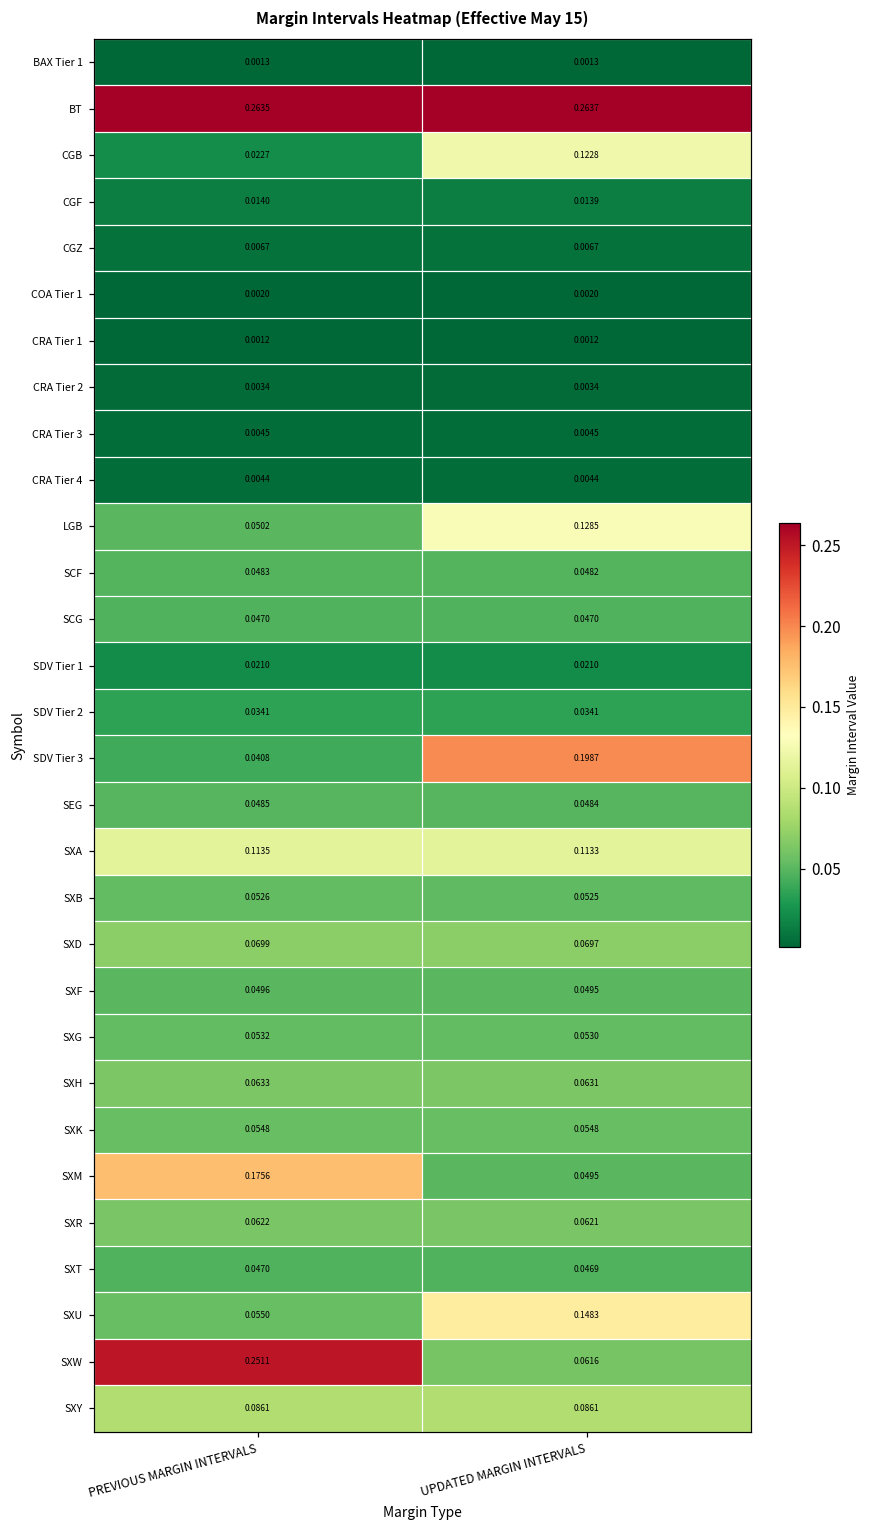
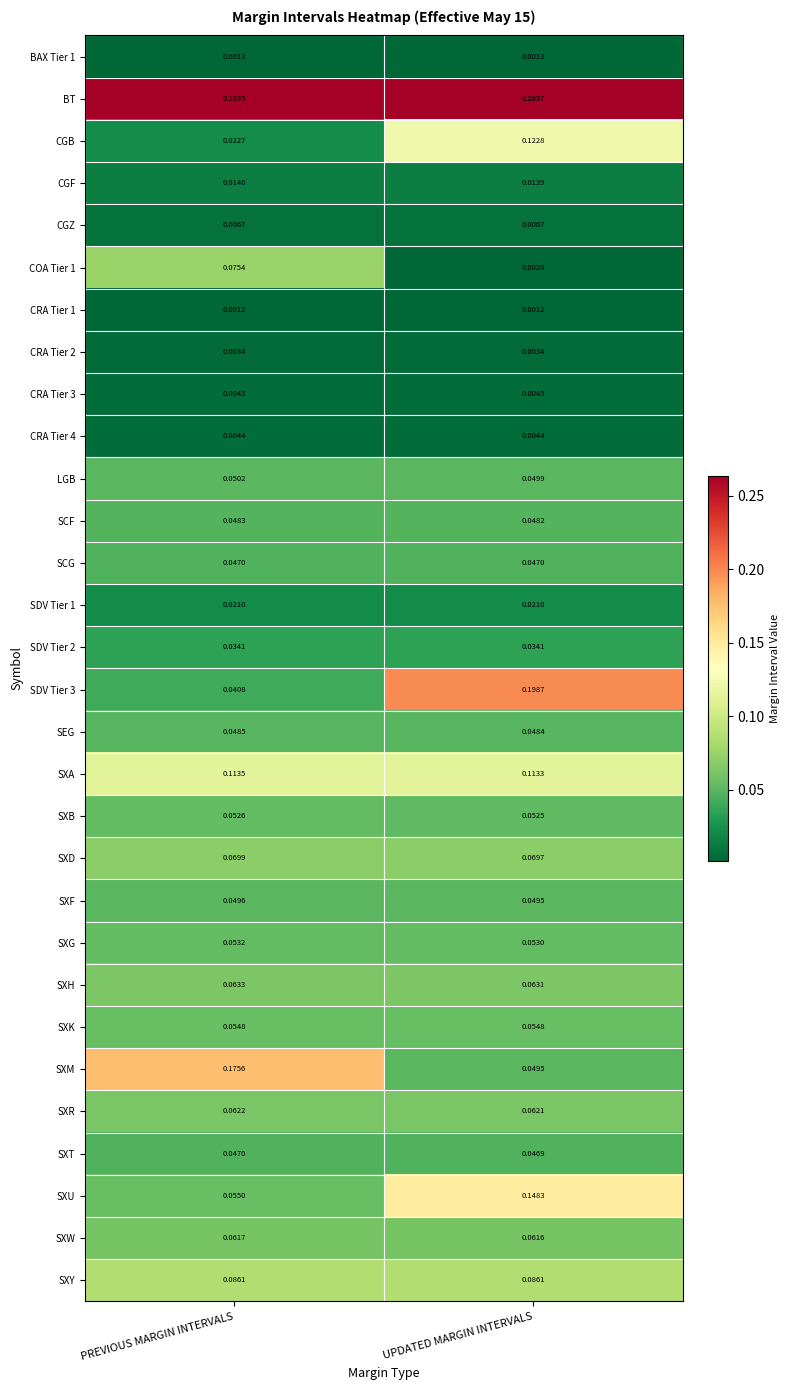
COA Tier 1, PREVIOUS MARGIN INTERVALS: 0.0020 -> 0.0754
LGB, UPDATED MARGIN INTERVALS: 0.1285 -> 0.0499
SXW, PREVIOUS MARGIN INTERVALS: 0.2511 -> 0.0617
